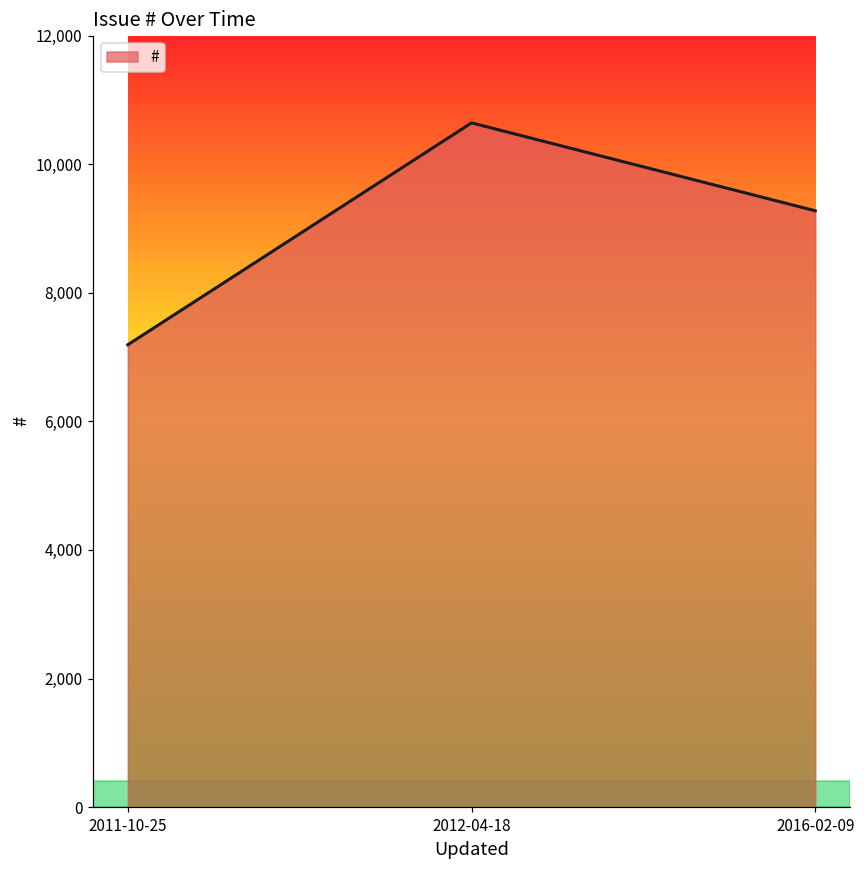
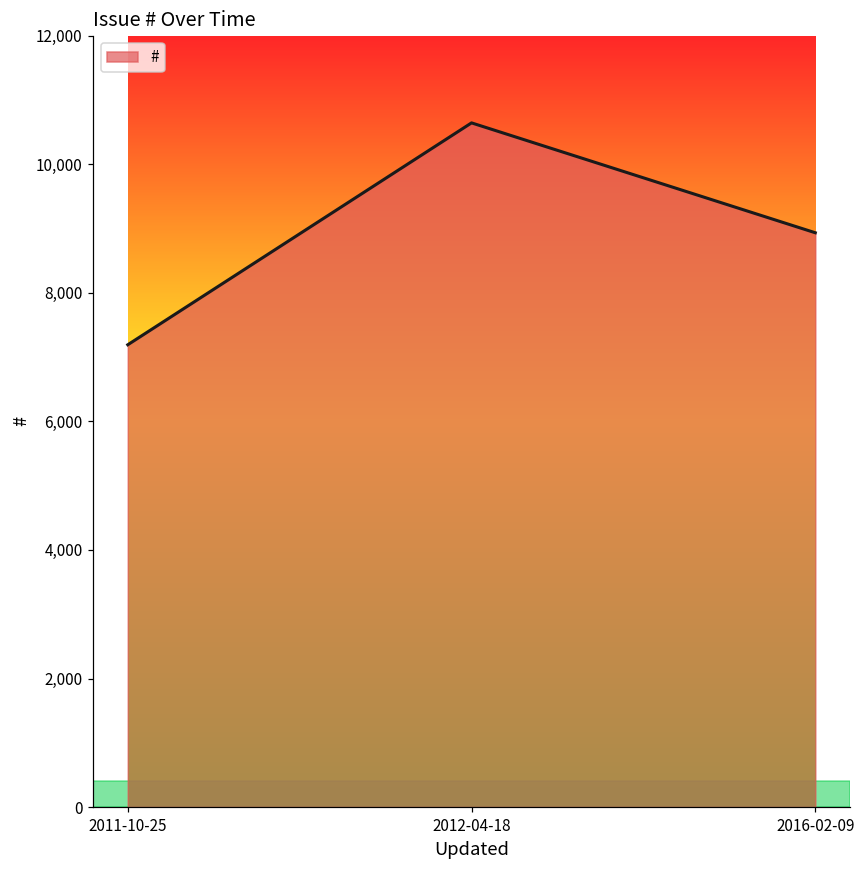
2016-02-09: 9,300 -> 8,900
